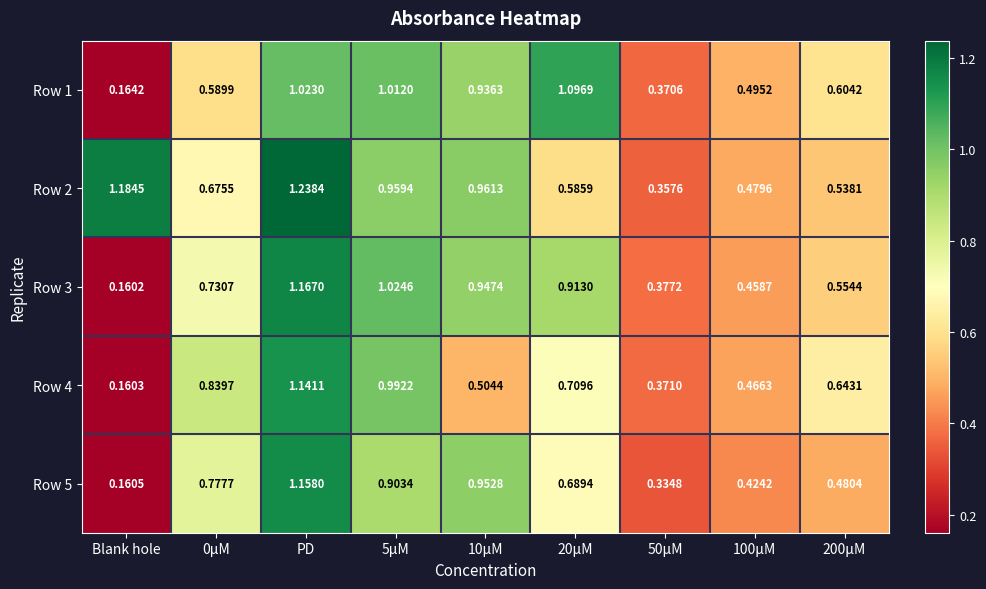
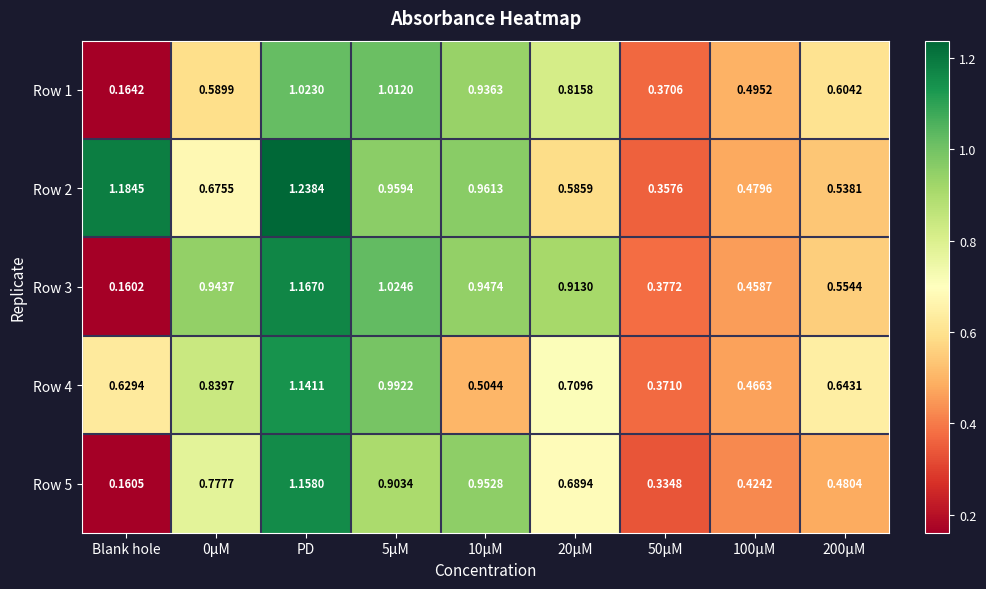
Row 1, 20μM: 1.0969 -> 0.8158
Row 3, 0μM: 0.7307 -> 0.9437
Row 4, Blank hole: 0.1603 -> 0.6294
